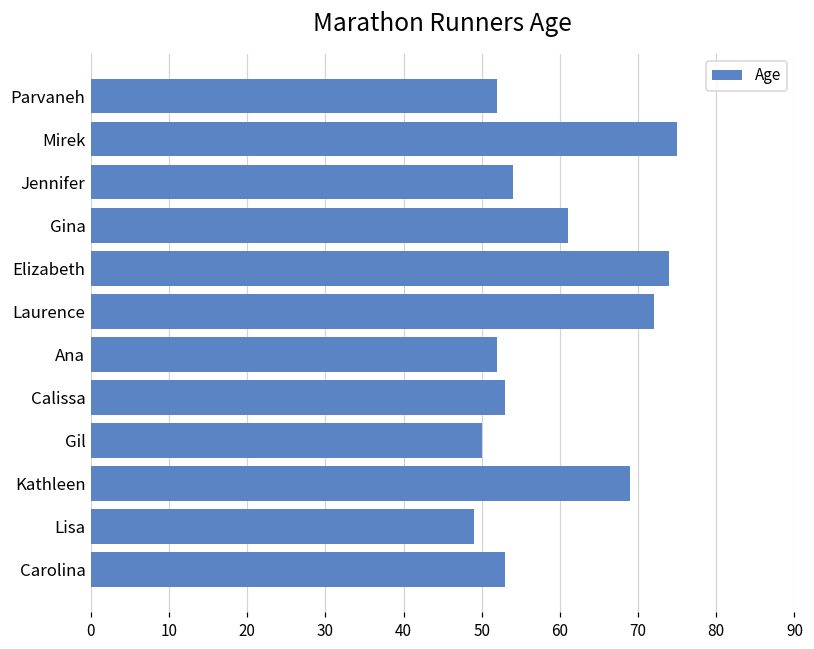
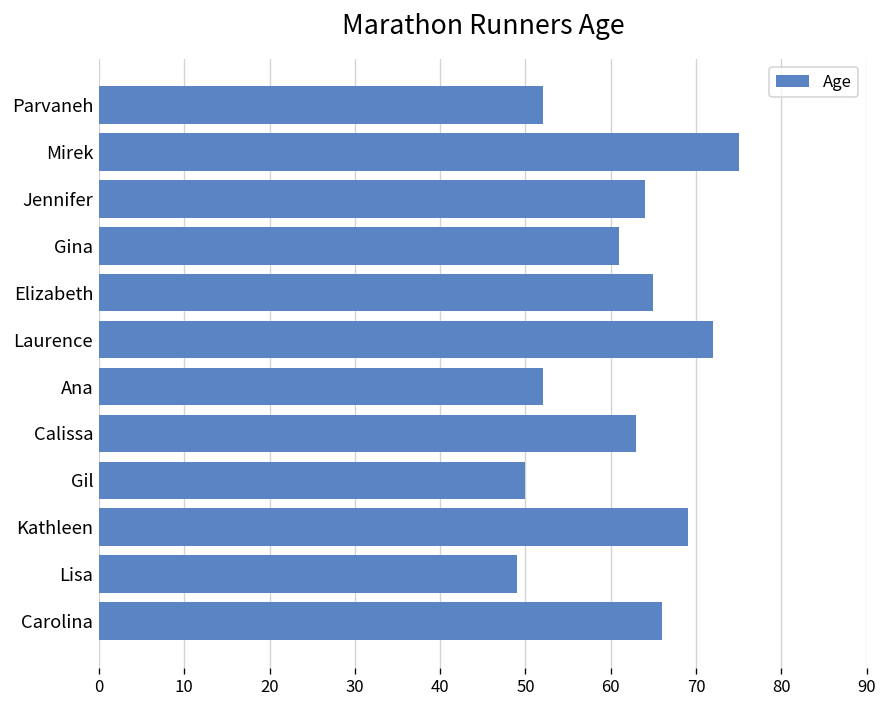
Jennifer: 54 -> 64
Elizabeth: 74 -> 65
Calissa: 53 -> 63
Carolina: 53 -> 66
